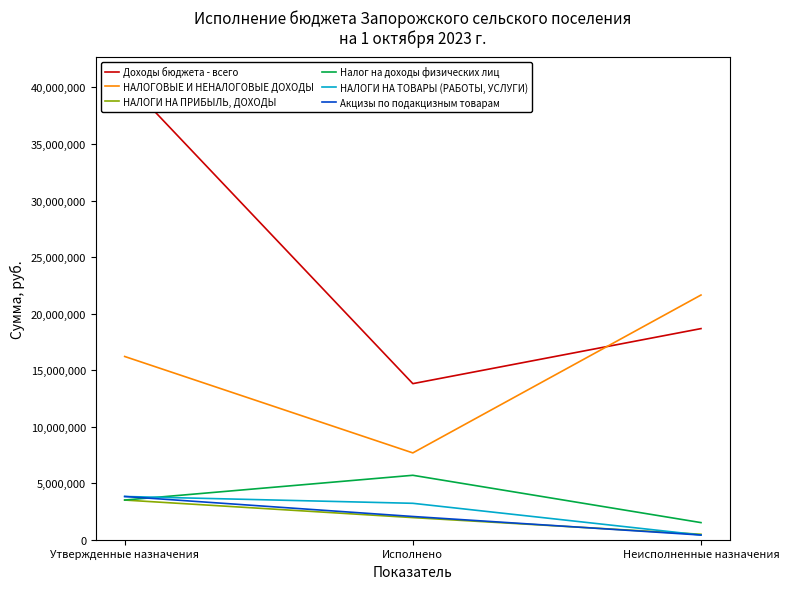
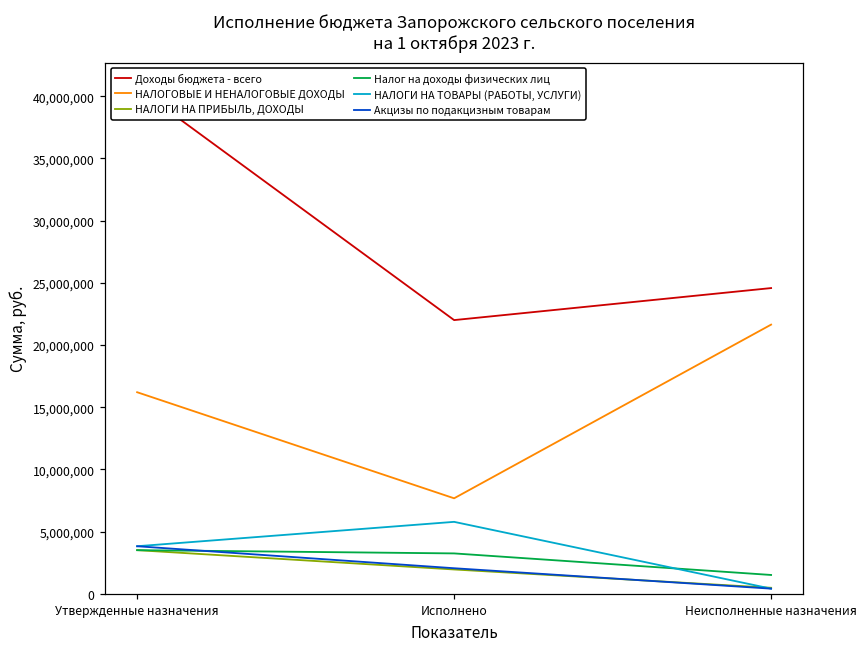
Доходы бюджета - всего, Исполнено: 13,800,000 -> 22,000,000
Налог на доходы физических лиц, Исполнено: 5,700,000 -> 3,200,000
НАЛОГИ НА ТОВАРЫ (РАБОТЫ, УСЛУГИ), Исполнено: 3,200,000 -> 5,800,000
Доходы бюджета - всего, Неисполненные назначения: 18,700,000 -> 24,600,000
